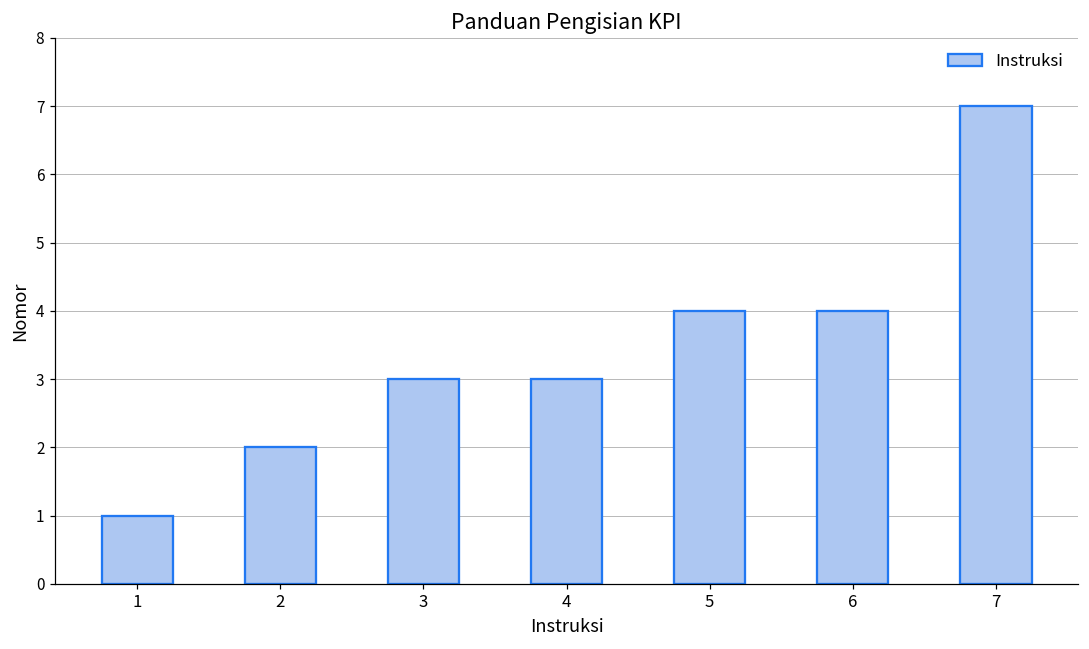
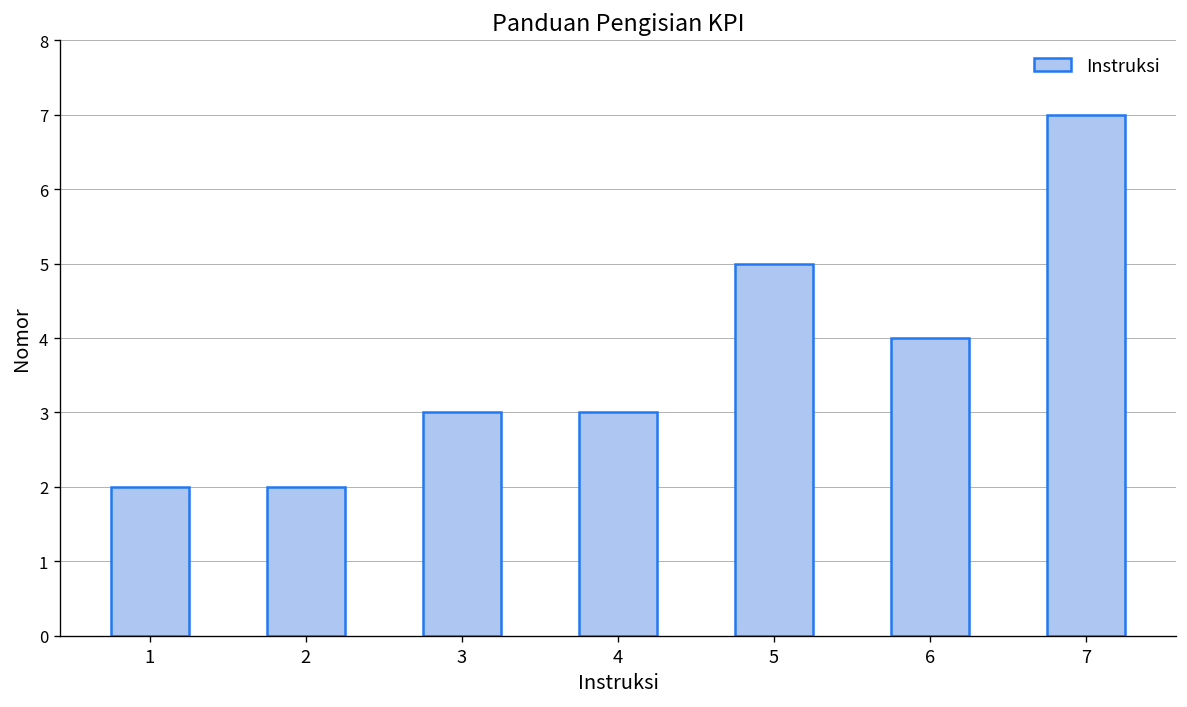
1: 1 -> 2
5: 4 -> 5
